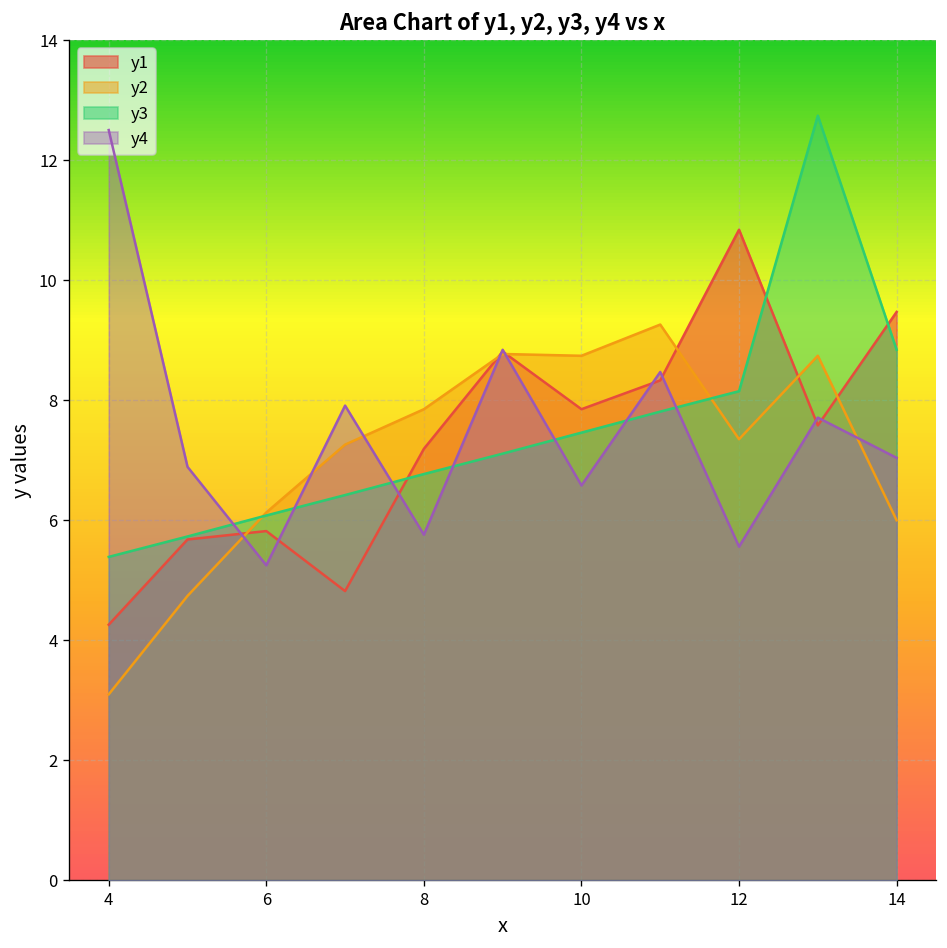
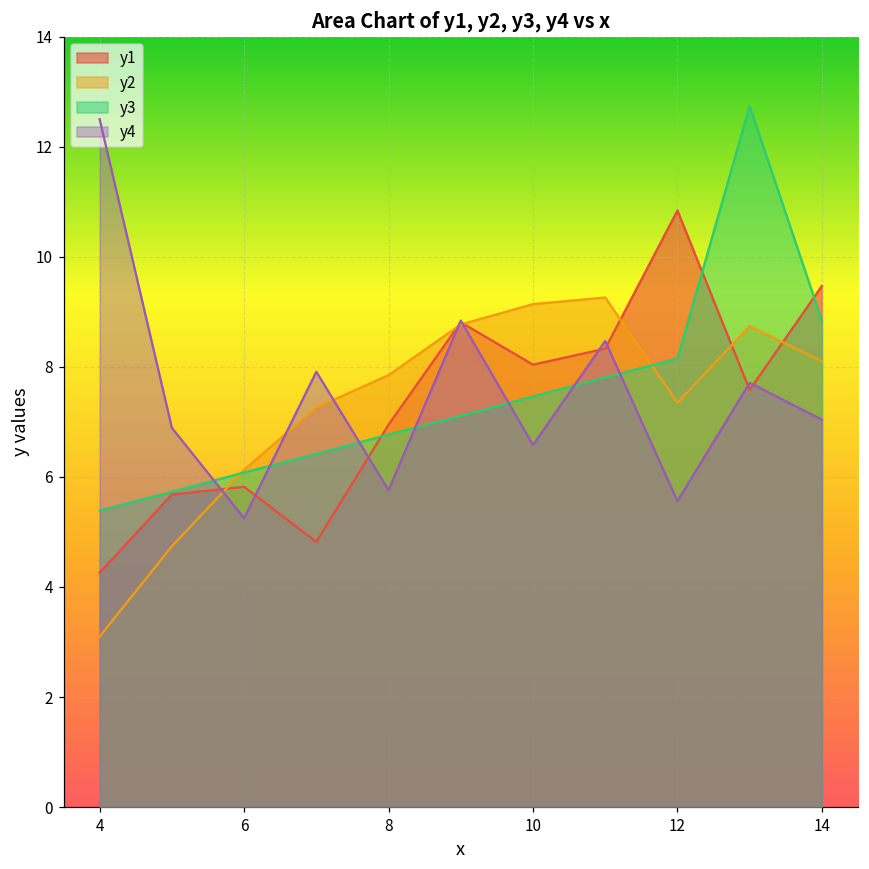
y1, 8: 7.2 -> 7.0
y1, 10: 7.9 -> 8.0
y2, 10: 8.7 -> 9.1
y2, 14: 6.0 -> 8.1
